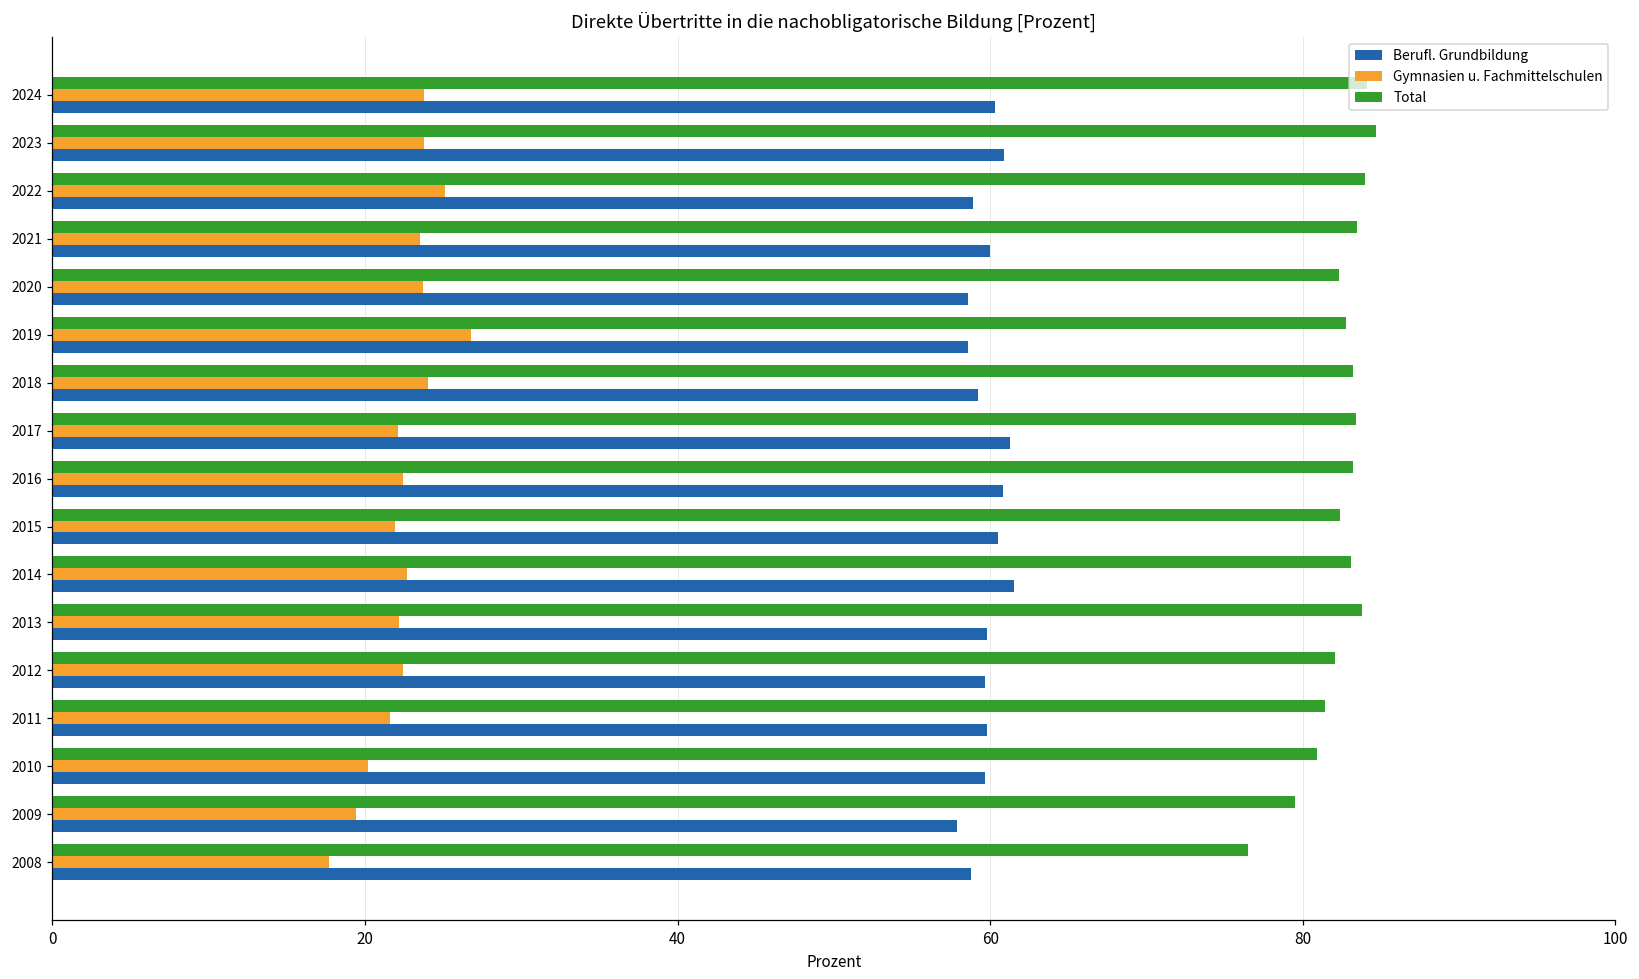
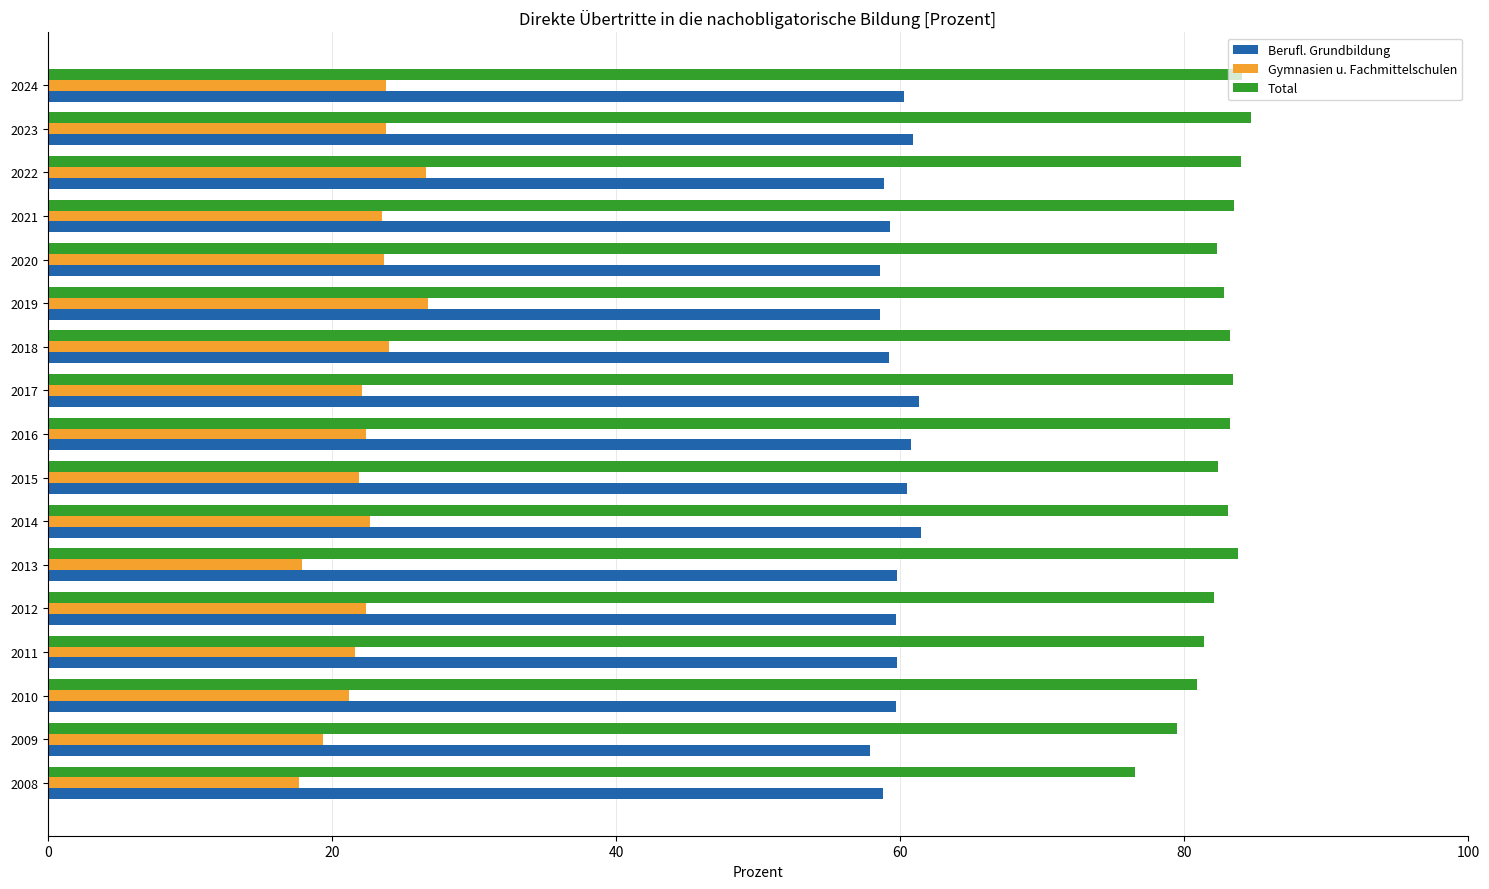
Gymnasien u. Fachmittelschulen, 2022: 25.1 -> 26.6
Berufl. Grundbildung, 2021: 60.0 -> 59.3
Gymnasien u. Fachmittelschulen, 2013: 22.2 -> 17.9
Gymnasien u. Fachmittelschulen, 2010: 20.2 -> 21.2
